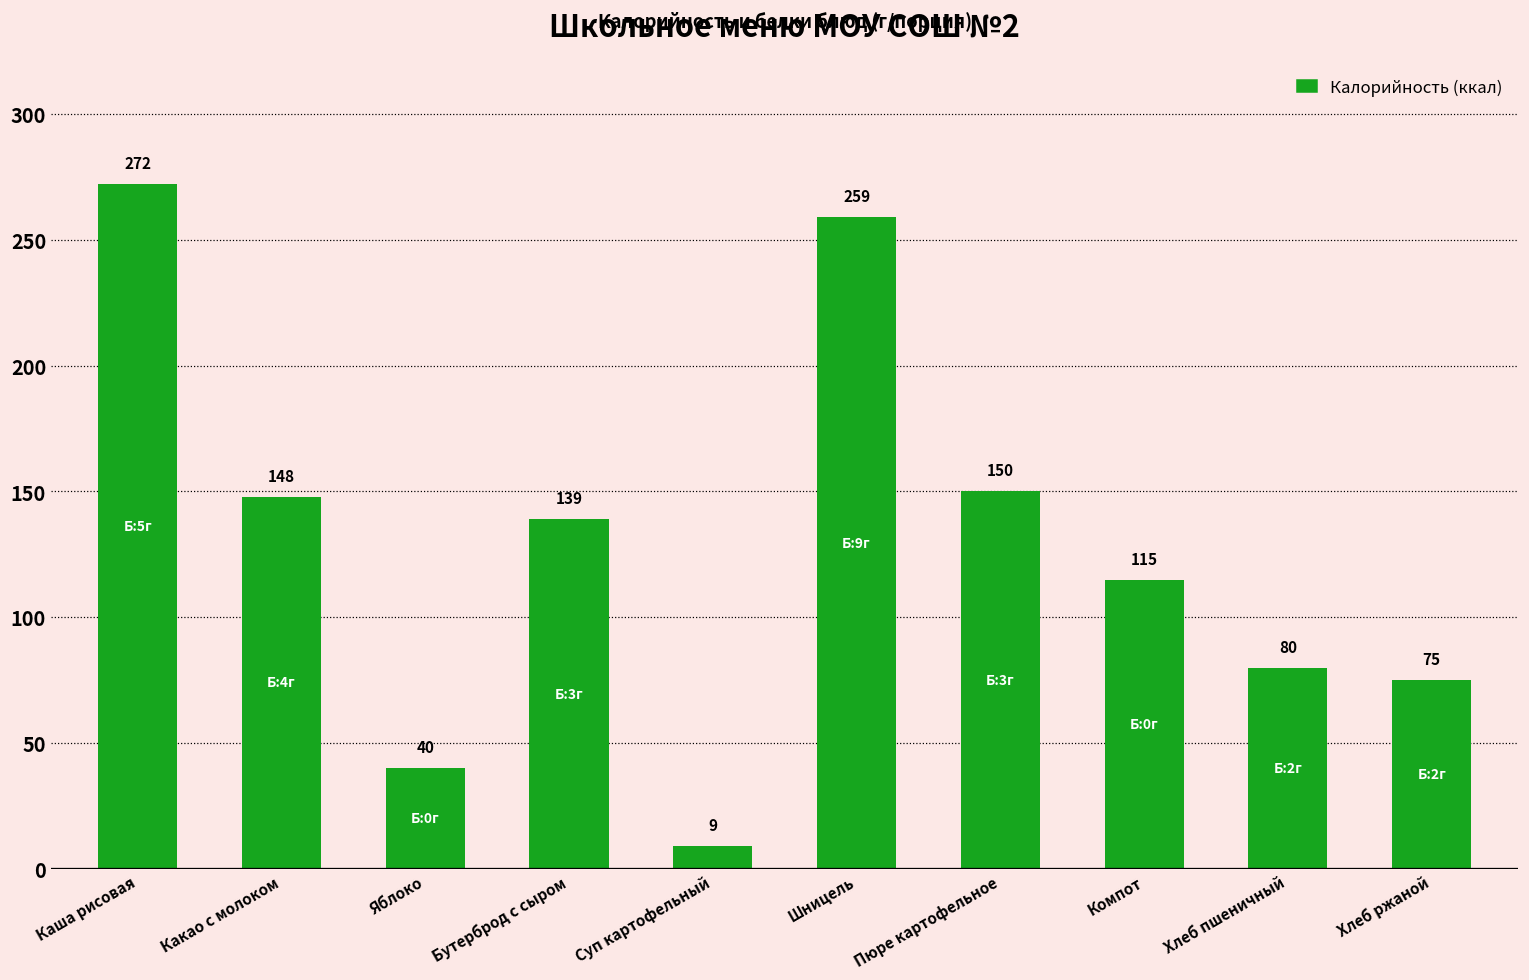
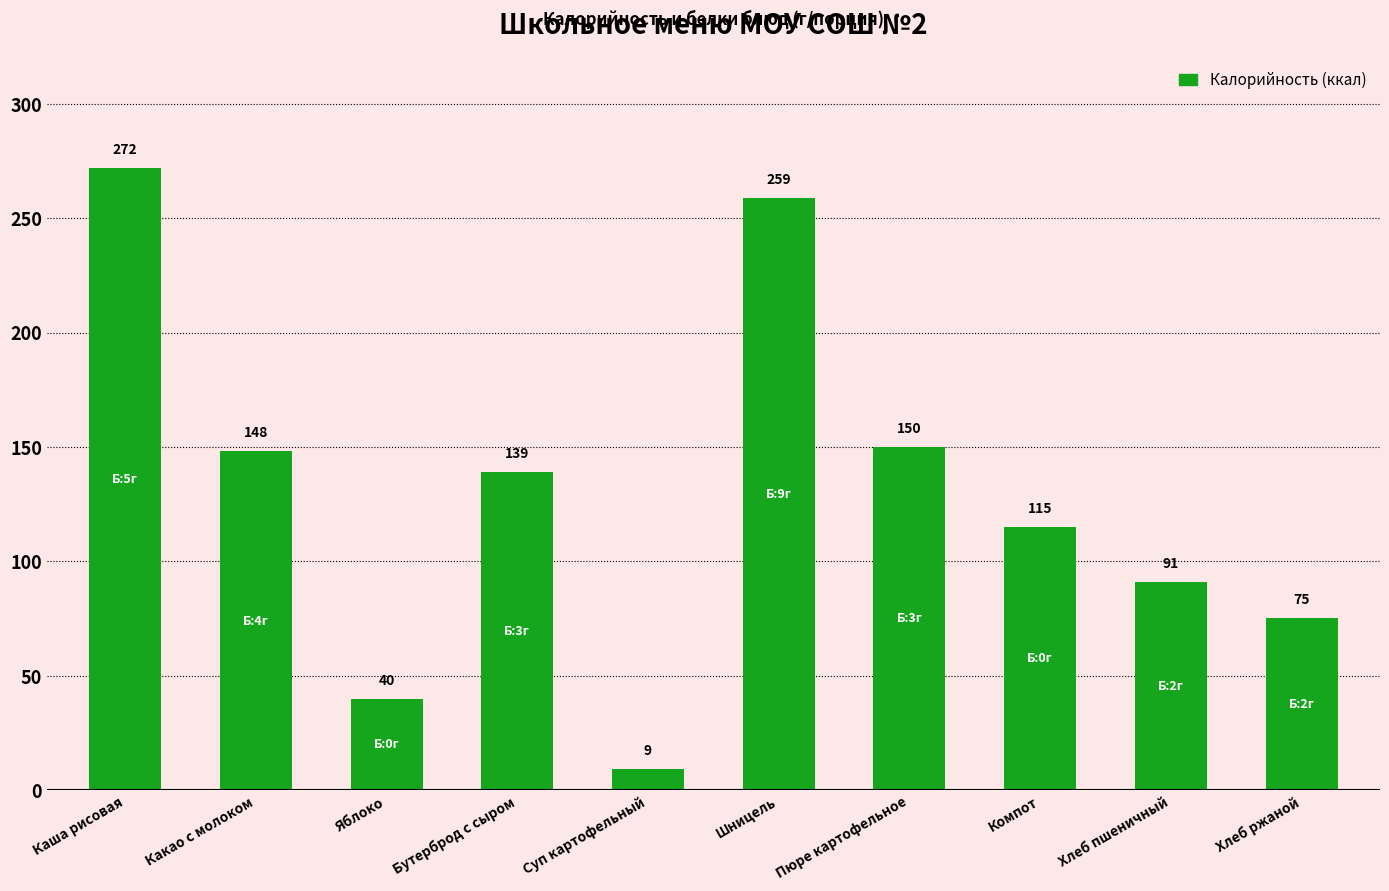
Хлеб пшеничный: 80 -> 91
